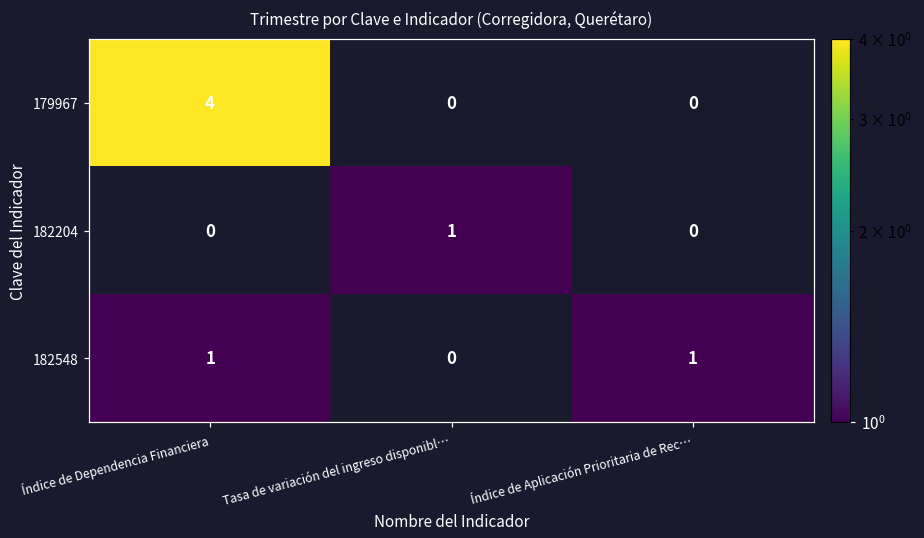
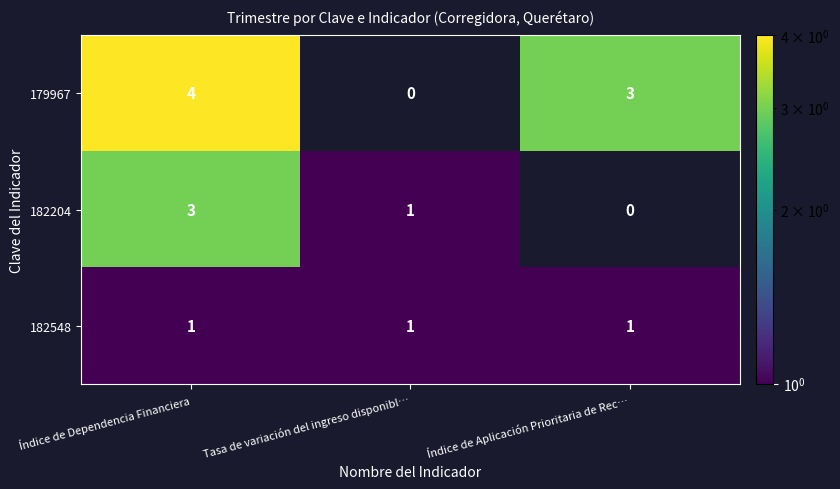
179967, Índice de Aplicación Prioritaria de Rec…: 0 -> 3
182204, Índice de Dependencia Financiera: 0 -> 3
182548, Tasa de variación del ingreso disponibl…: 0 -> 1
